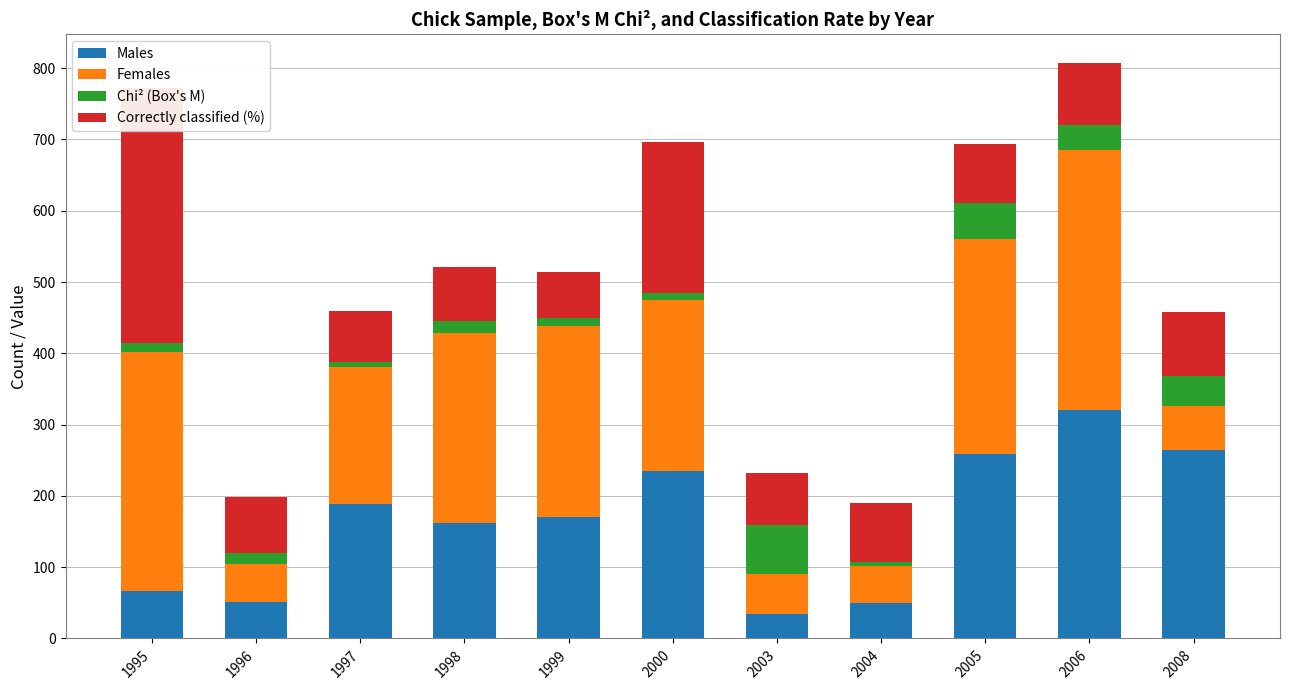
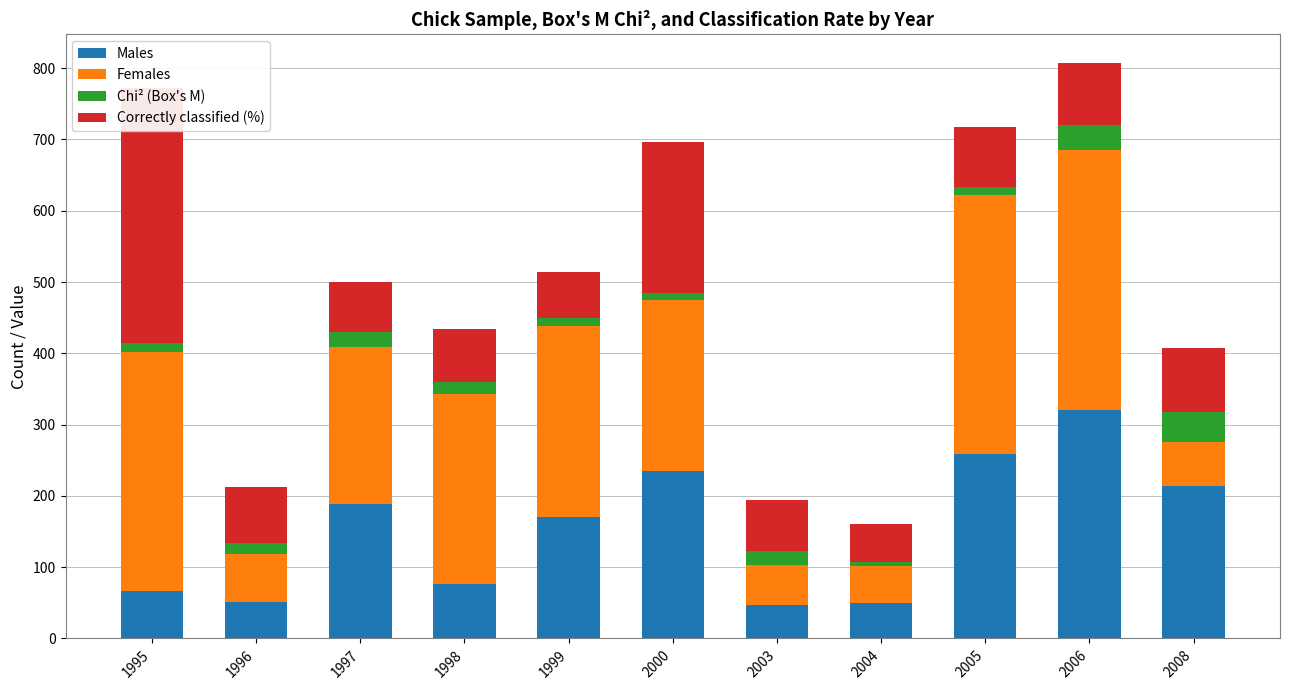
Females, 1996: 50 -> 70
Females, 1997: 190 -> 220
Chi² (Box's M), 1997: 10 -> 20
Males, 1998: 160 -> 80
Males, 2003: 40 -> 50
Chi² (Box's M), 2003: 70 -> 20
Correctly classified (%), 2004: 80 -> 50
Females, 2005: 300 -> 360
Chi² (Box's M), 2005: 50 -> 10
Males, 2008: 260 -> 210
